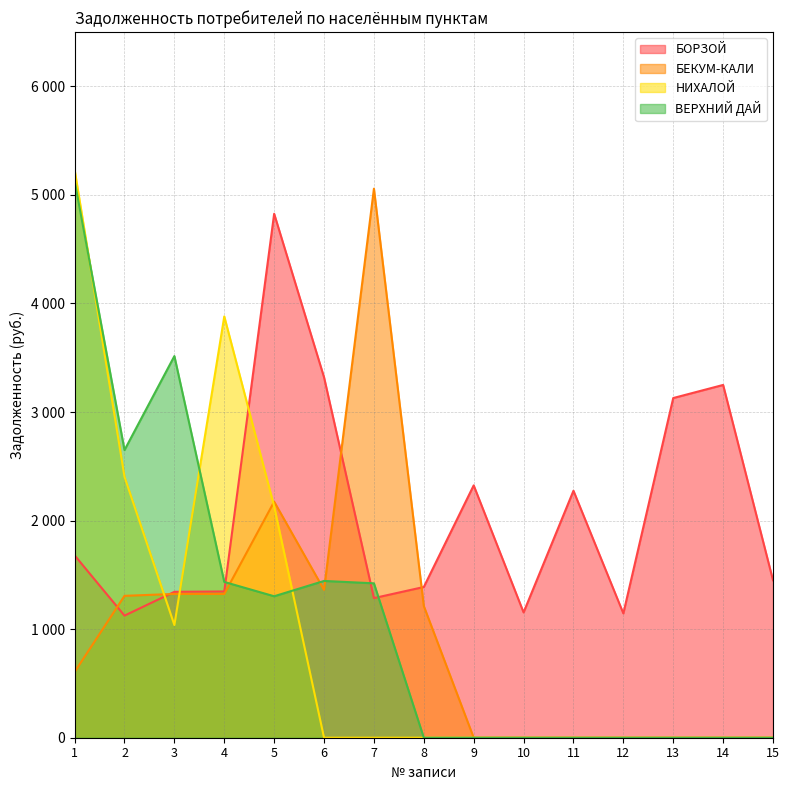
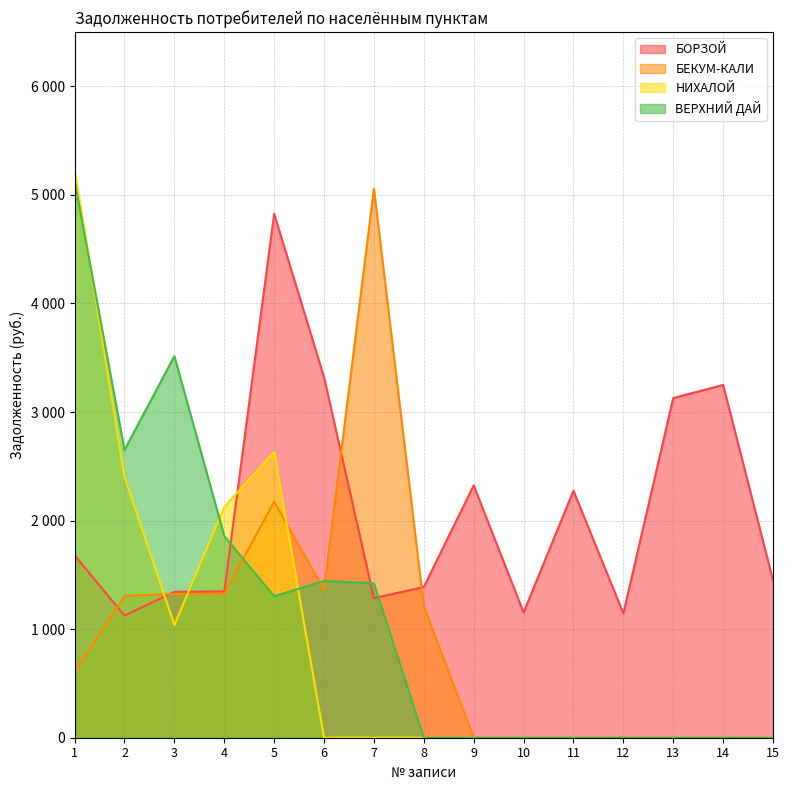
НИХАЛОЙ, 4: 3880 -> 2130
ВЕРХНИЙ ДАЙ, 4: 1430 -> 1860
НИХАЛОЙ, 5: 2130 -> 2630
